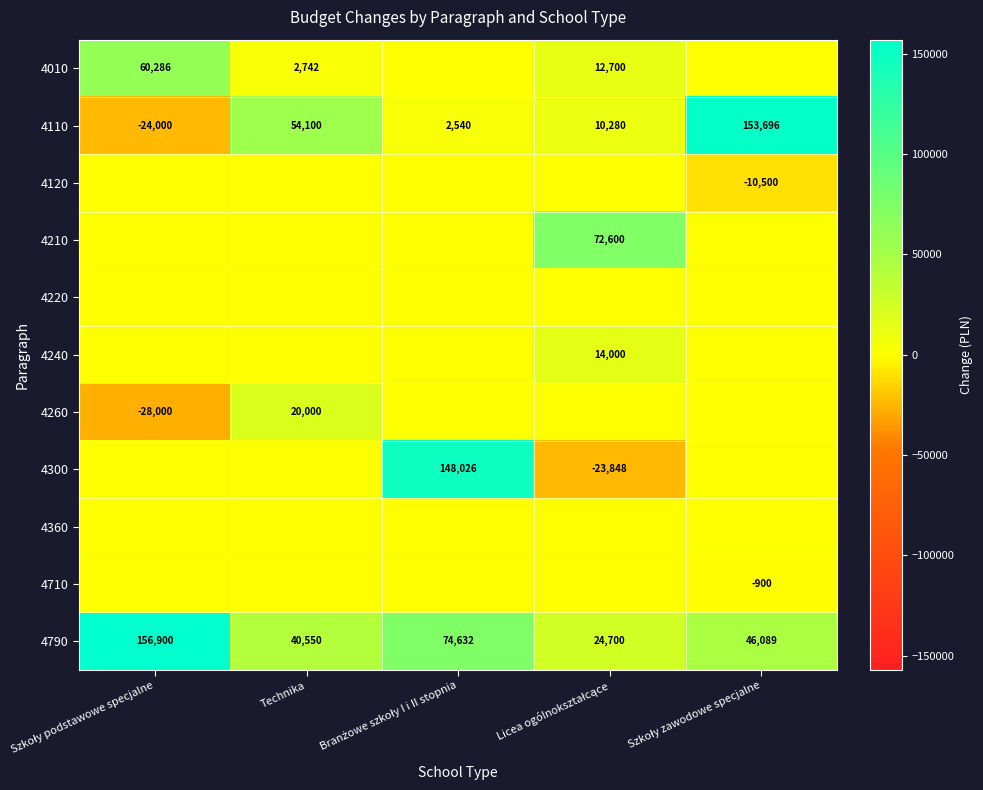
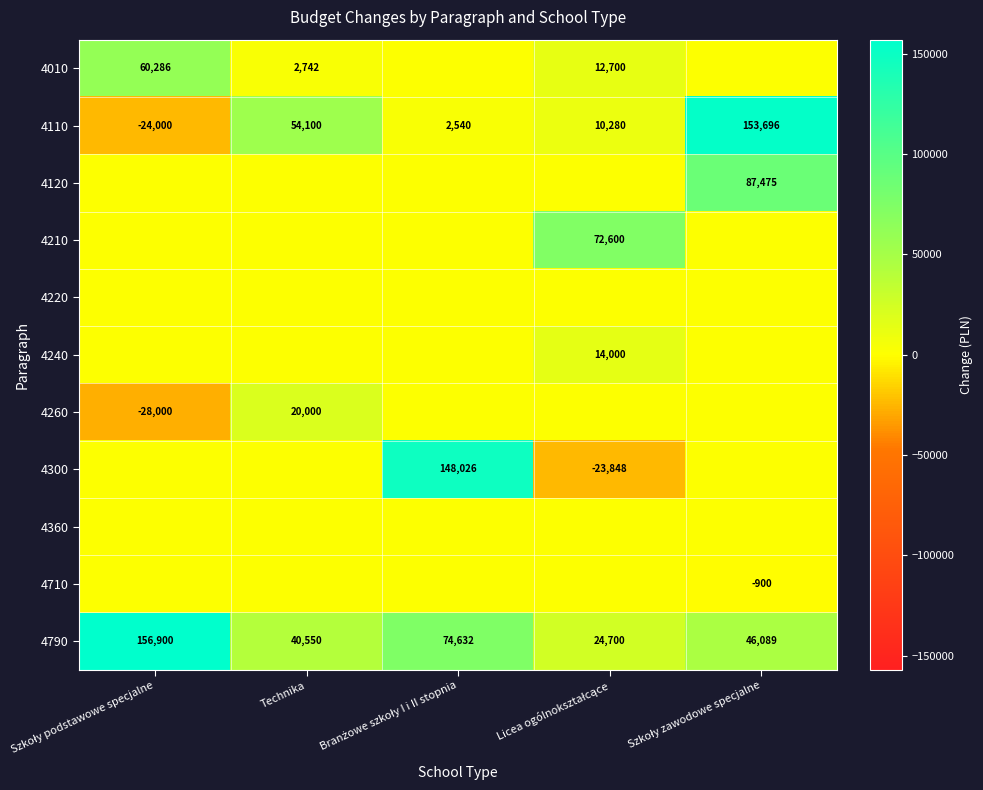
4120, Szkoły zawodowe specjalne: -10,500 -> 87,475
